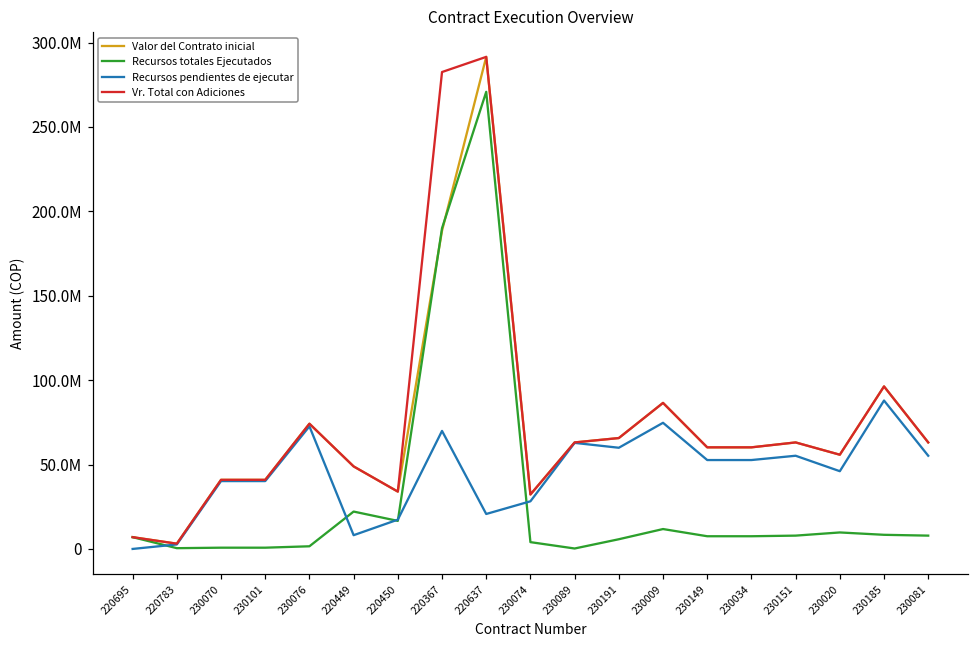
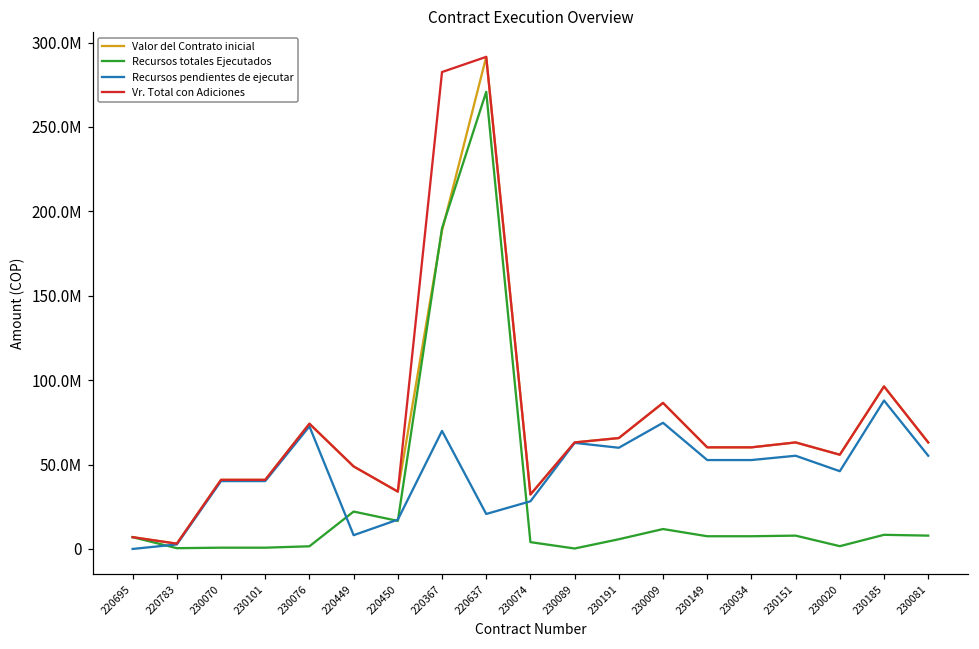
Recursos totales Ejecutados, 230020: 10000000 -> 2000000
